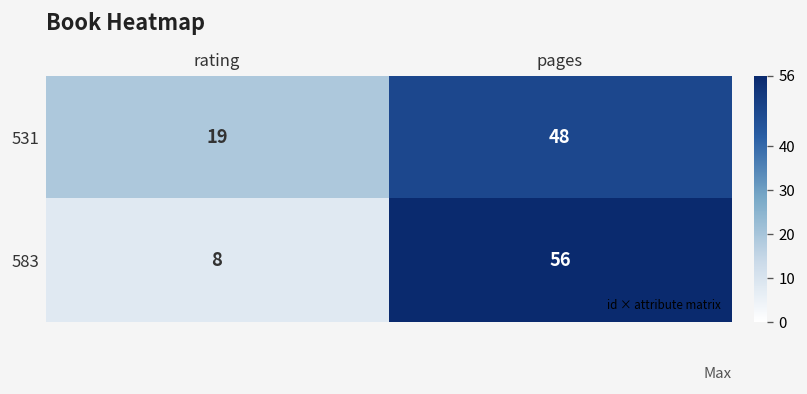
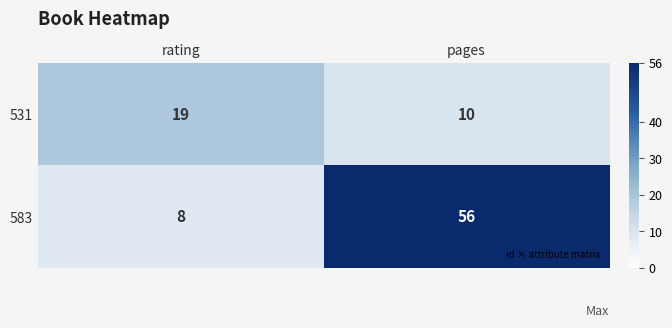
531, pages: 48 -> 10
